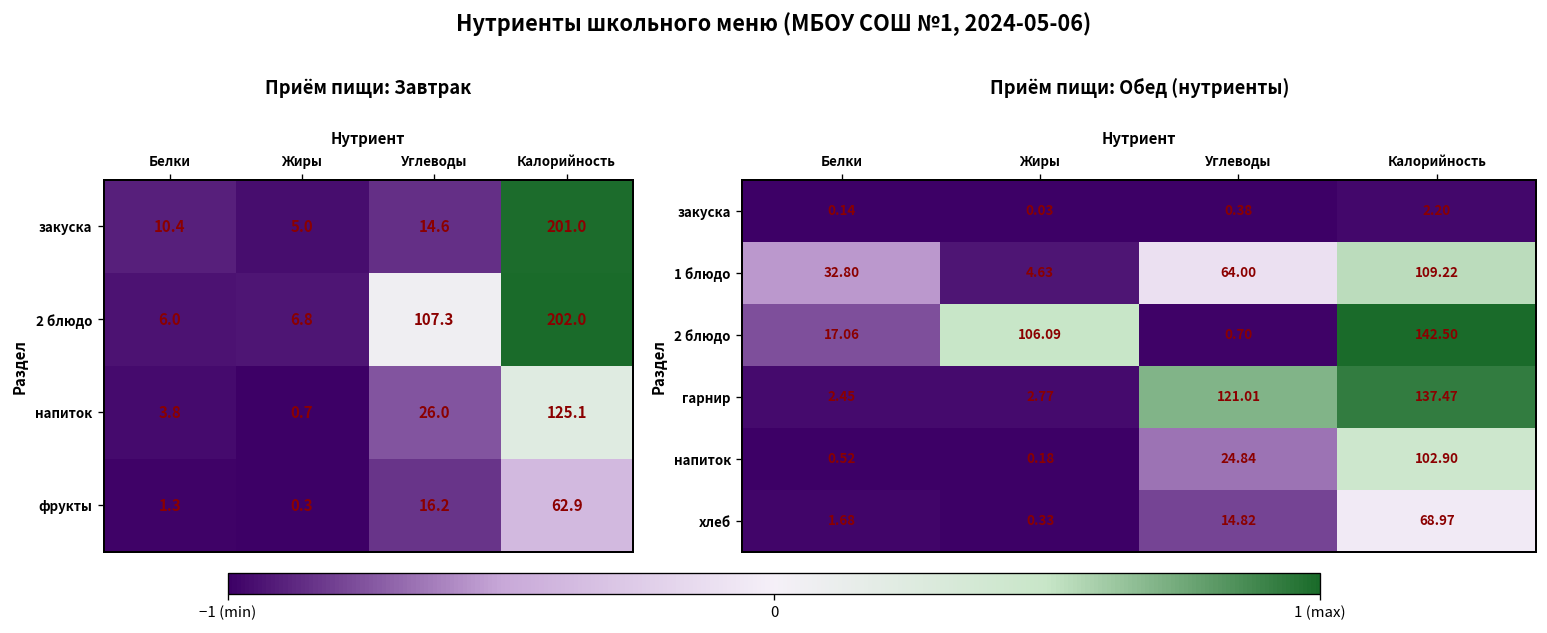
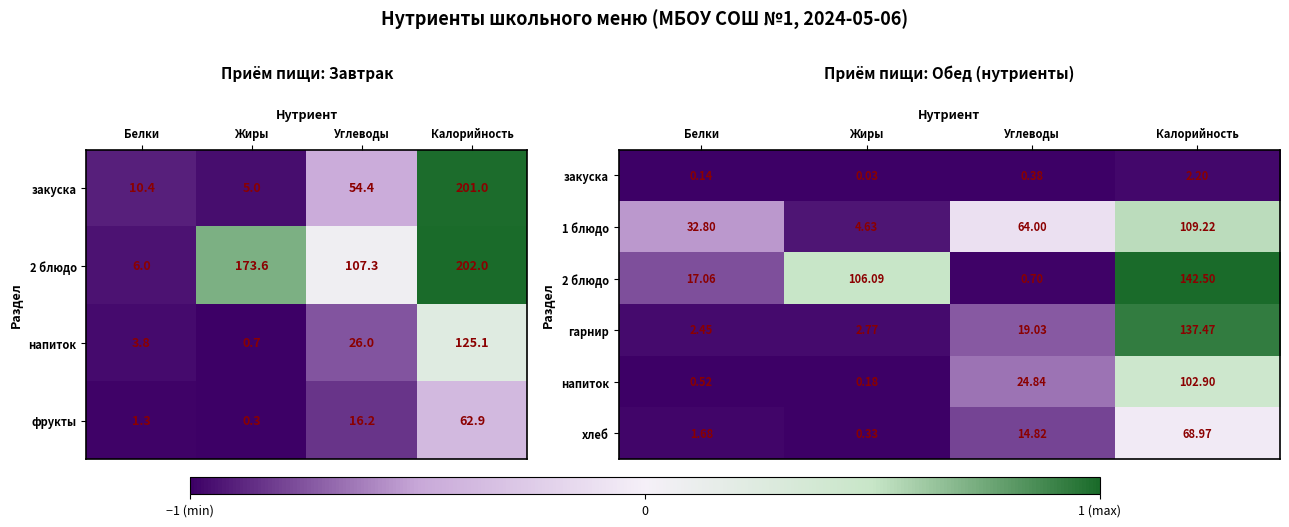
Приём пищи: Завтрак, закуска, Углеводы: 14.6 -> 54.4
Приём пищи: Завтрак, 2 блюдо, Жиры: 6.8 -> 173.6
Приём пищи: Обед (нутриенты), гарнир, Углеводы: 121.01 -> 19.03
